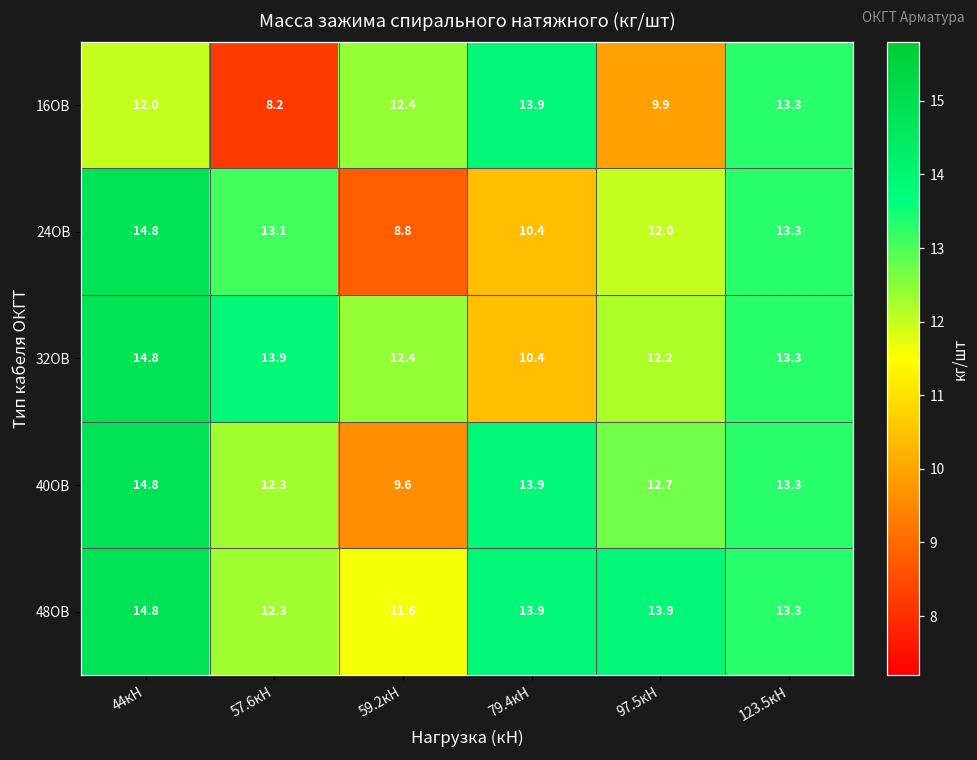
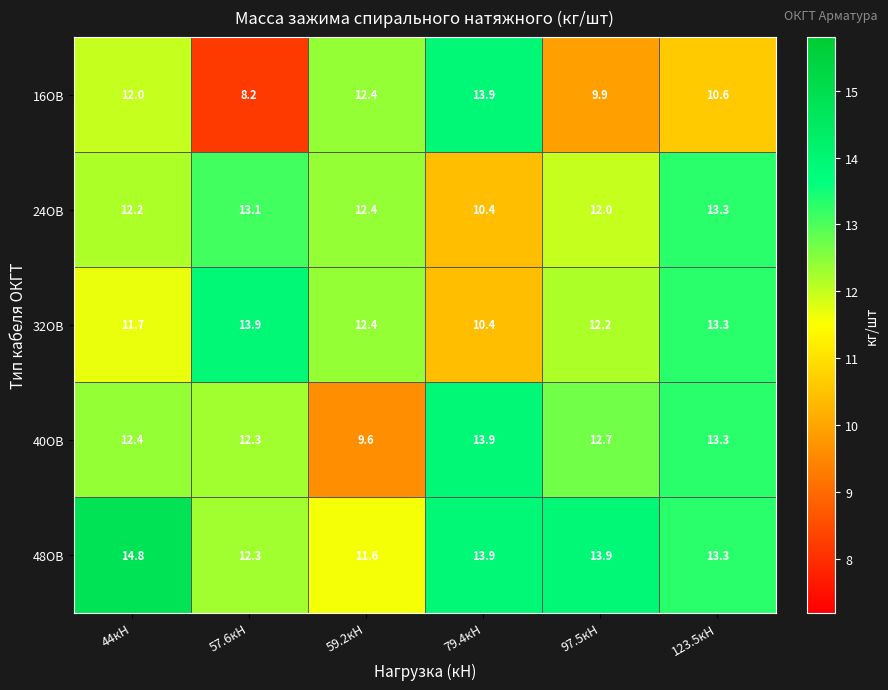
16ОВ, 123.5кН: 13.3 -> 10.6
24ОВ, 44кН: 14.8 -> 12.2
24ОВ, 59.2кН: 8.8 -> 12.4
32ОВ, 44кН: 14.8 -> 11.7
40ОВ, 44кН: 14.8 -> 12.4
